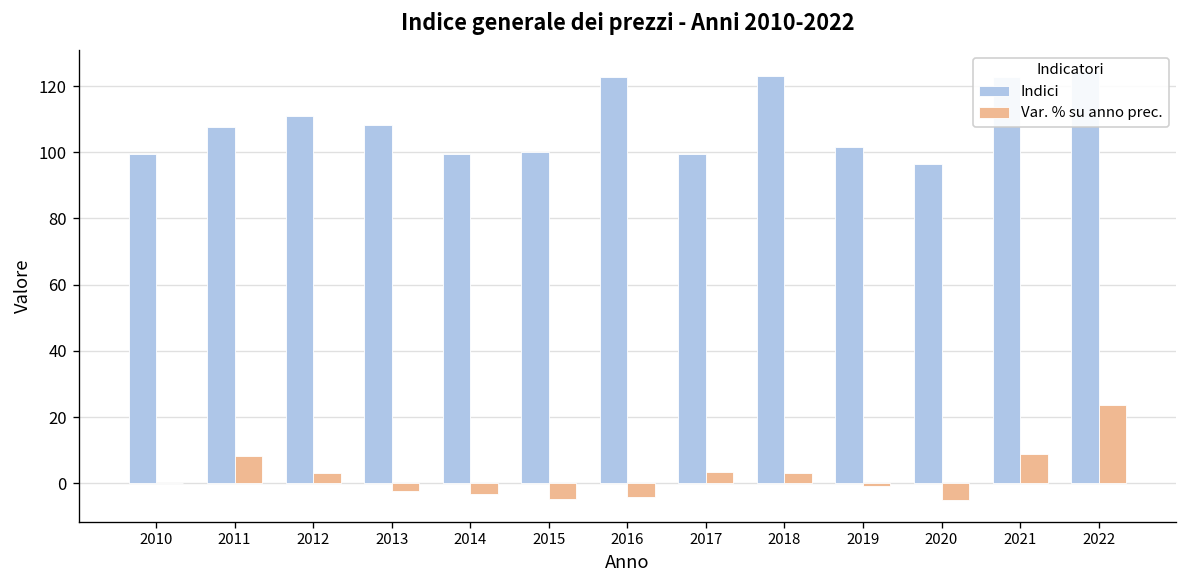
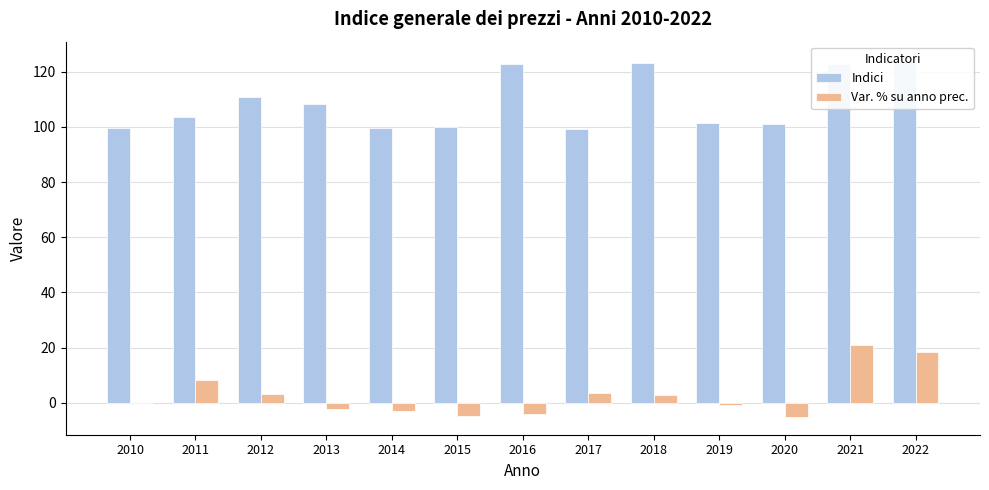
Indici, 2011: 108 -> 103
Indici, 2020: 96 -> 101
Var. % su anno prec., 2021: 9 -> 21
Var. % su anno prec., 2022: 24 -> 19
